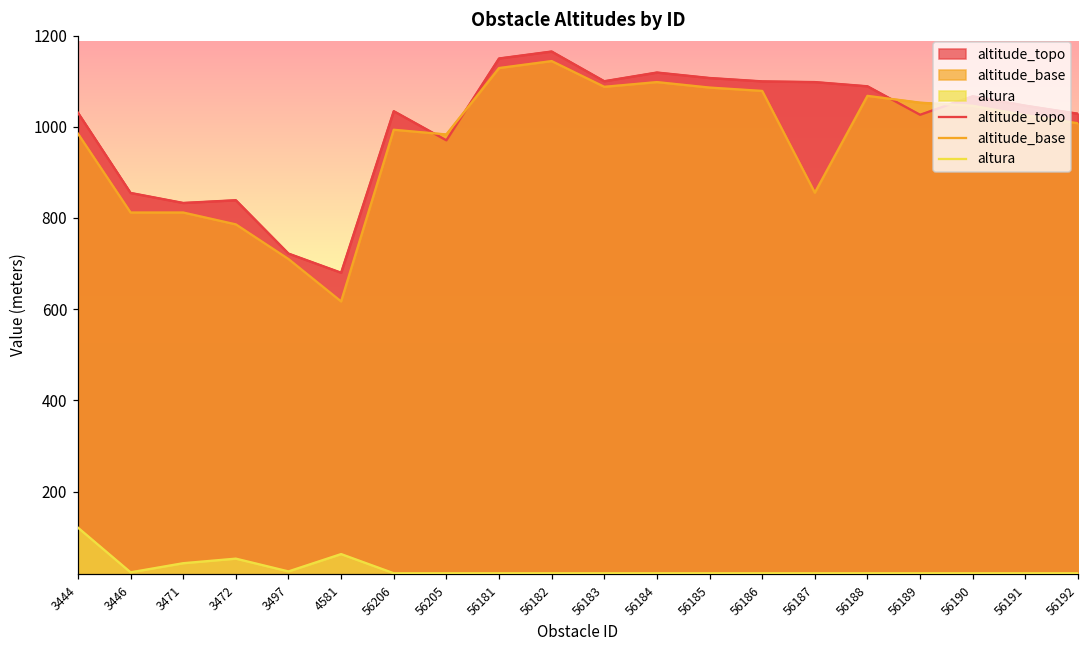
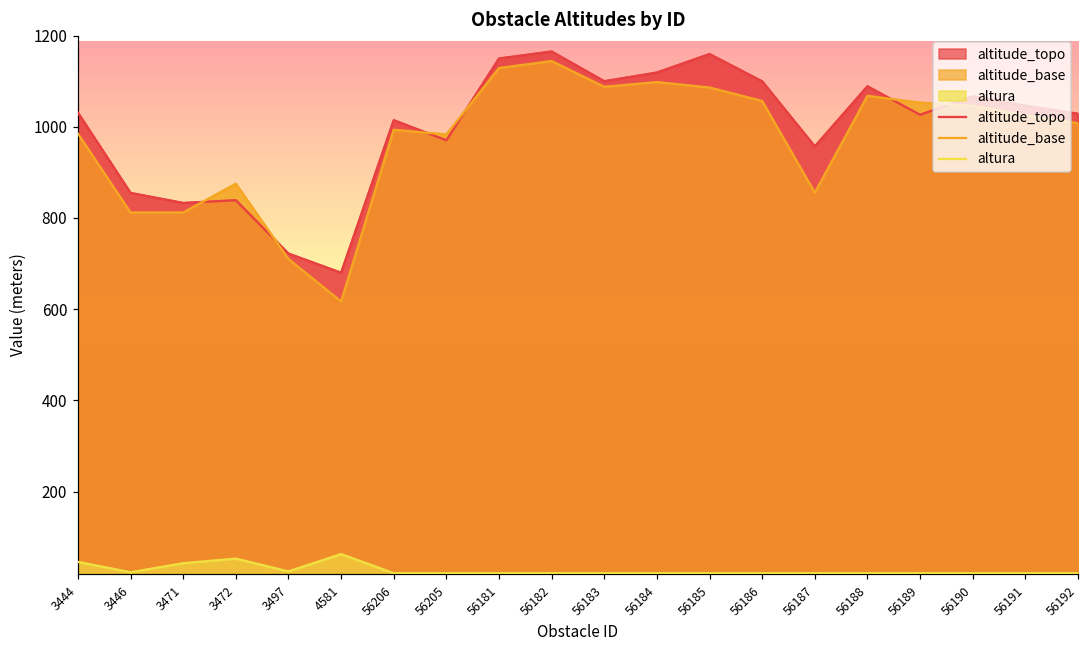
altura, 3444: 120 -> 50
altitude_base, 3472: 790 -> 880
altitude_topo, 56206: 1030 -> 1010
altitude_topo, 56185: 1110 -> 1160
altitude_base, 56186: 1080 -> 1060
altitude_topo, 56187: 1100 -> 960
